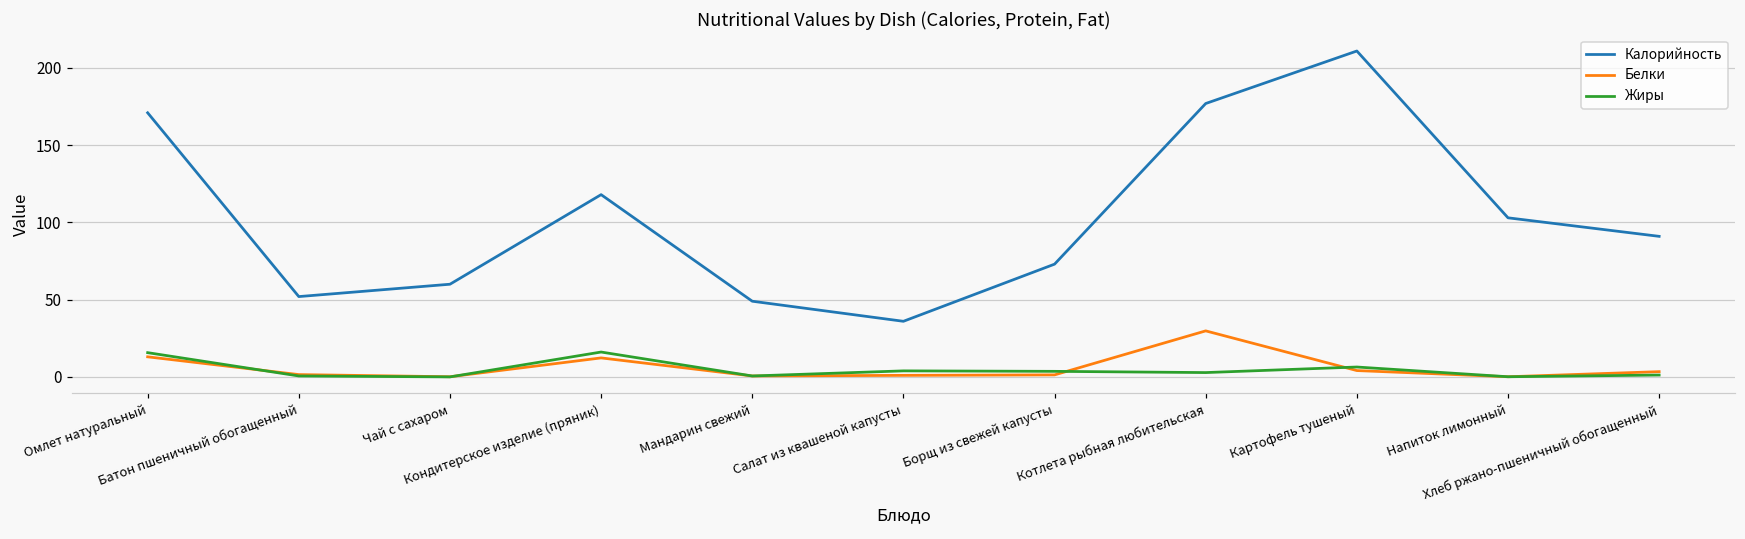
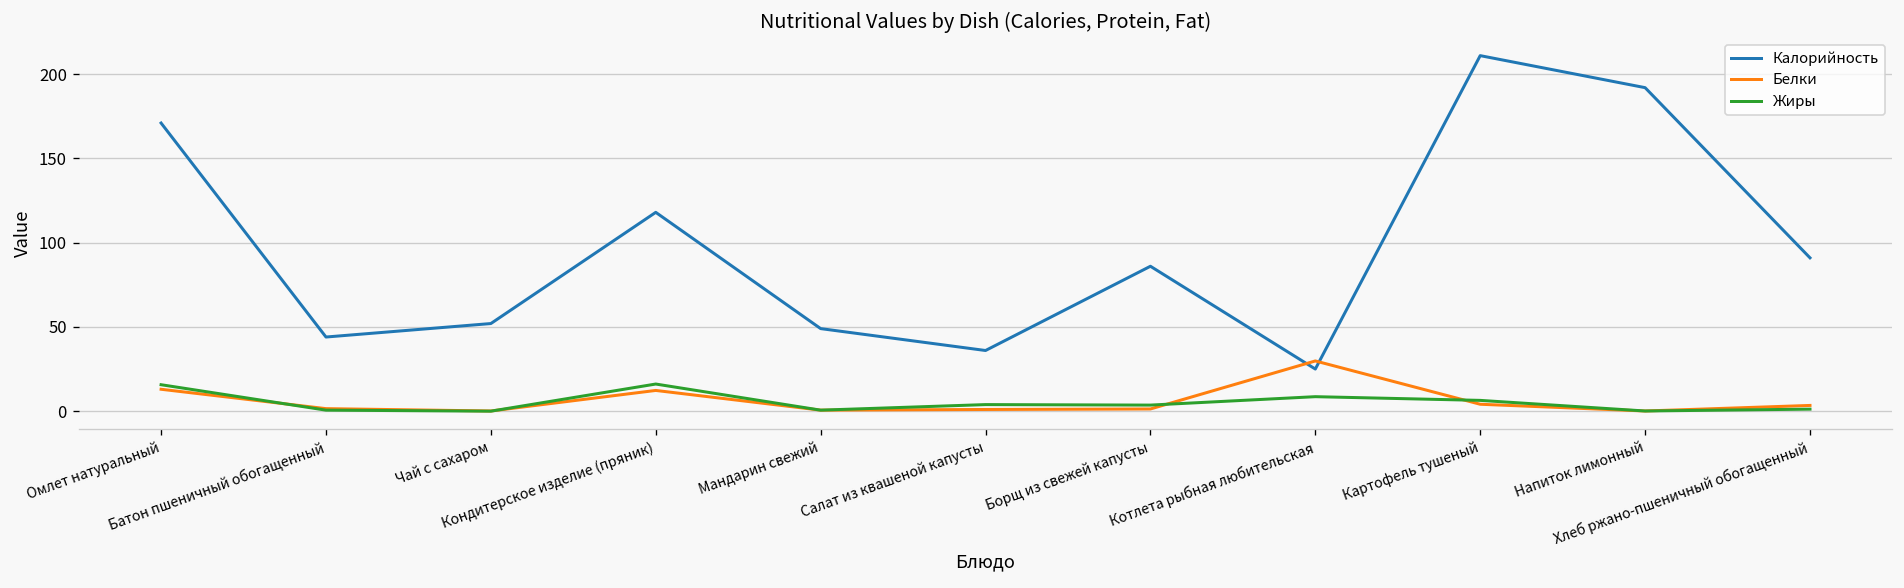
Калорийность, Батон пшеничный обогащенный: 52 -> 44
Калорийность, Чай с сахаром: 60 -> 52
Калорийность, Борщ из свежей капусты: 73 -> 86
Калорийность, Котлета рыбная любительская: 177 -> 25
Жиры, Котлета рыбная любительская: 3 -> 9
Калорийность, Напиток лимонный: 103 -> 192
